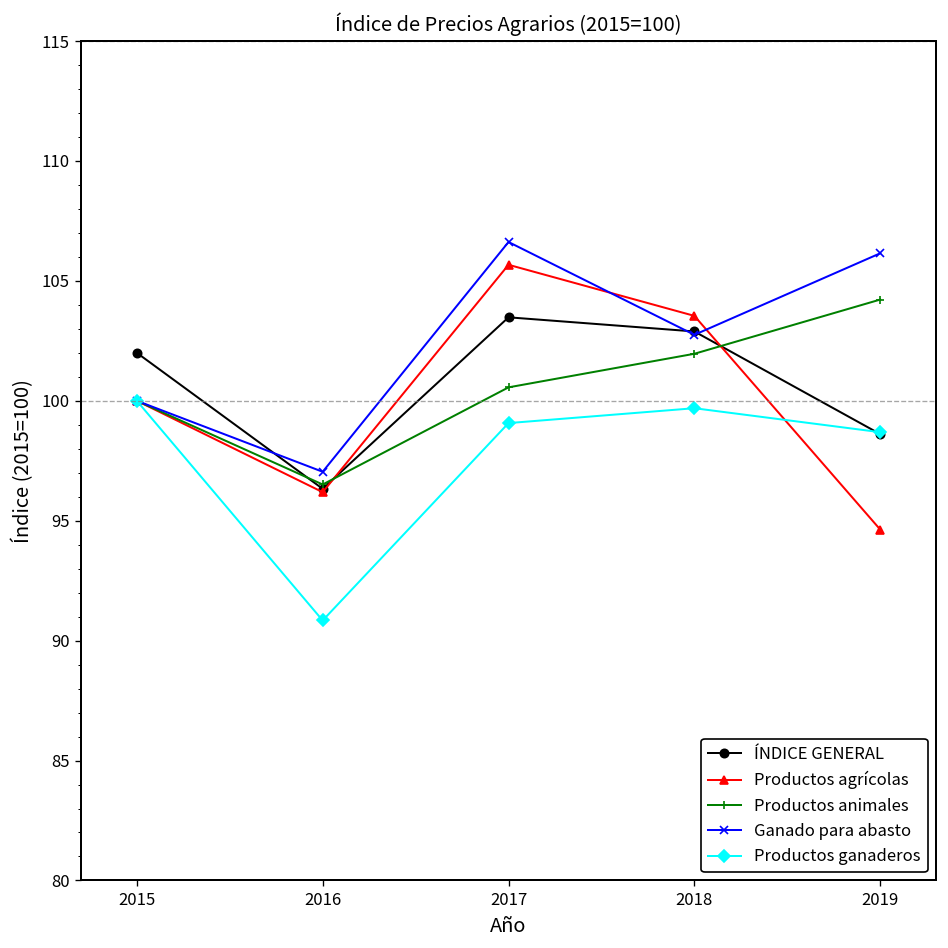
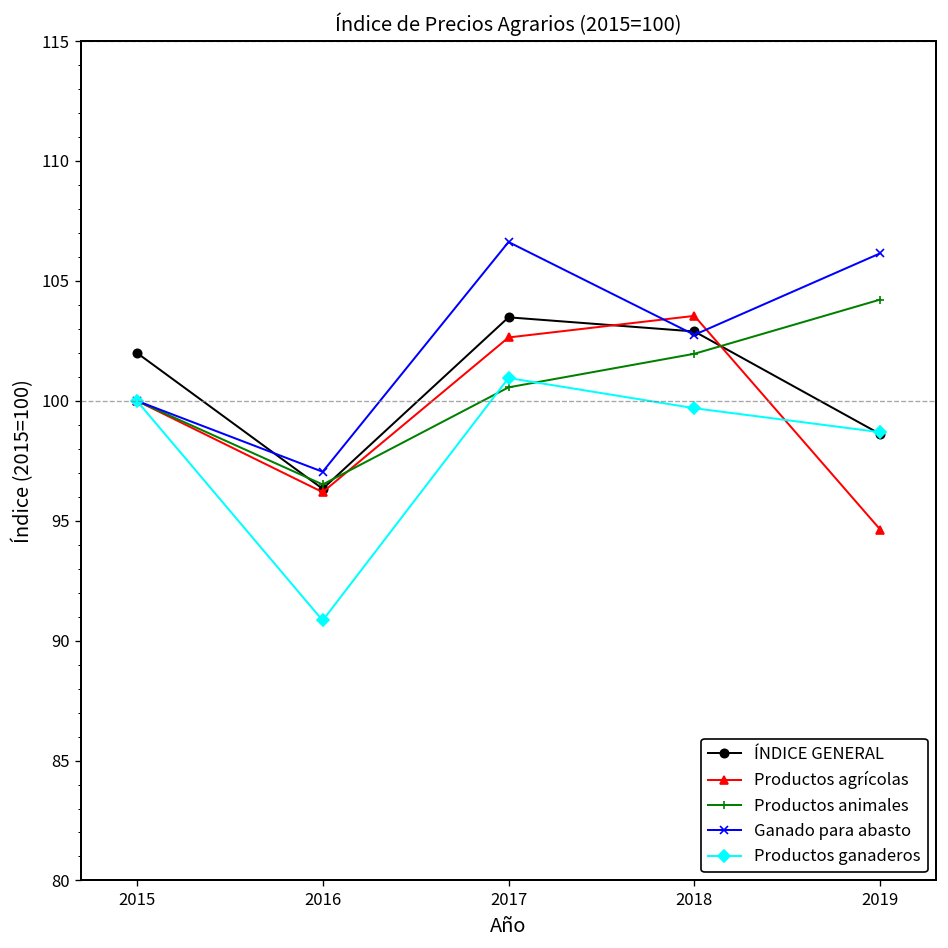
Productos agrícolas, 2017: 105.7 -> 102.6
Productos ganaderos, 2017: 99.1 -> 101.0
